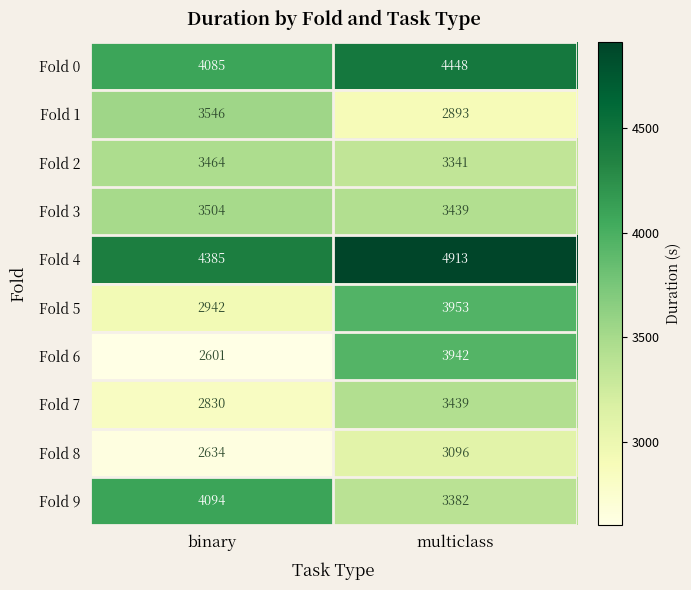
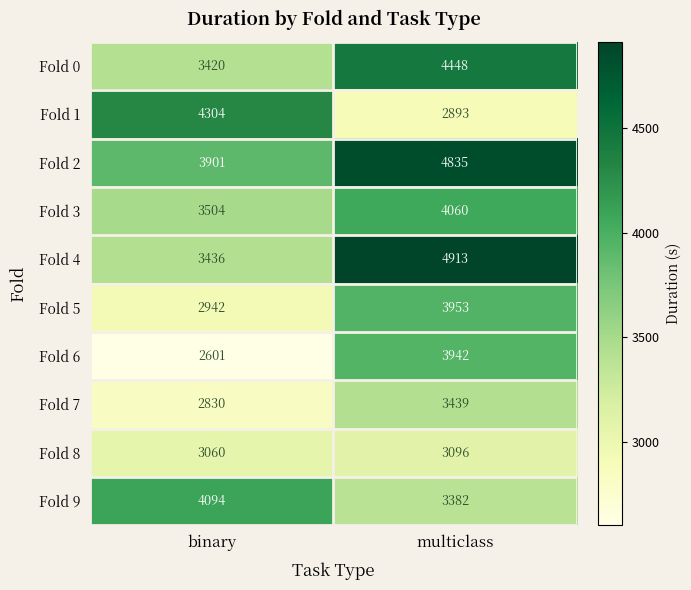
Fold 0, binary: 4085 -> 3420
Fold 1, binary: 3546 -> 4304
Fold 2, binary: 3464 -> 3901
Fold 2, multiclass: 3341 -> 4835
Fold 3, multiclass: 3439 -> 4060
Fold 4, binary: 4385 -> 3436
Fold 8, binary: 2634 -> 3060
